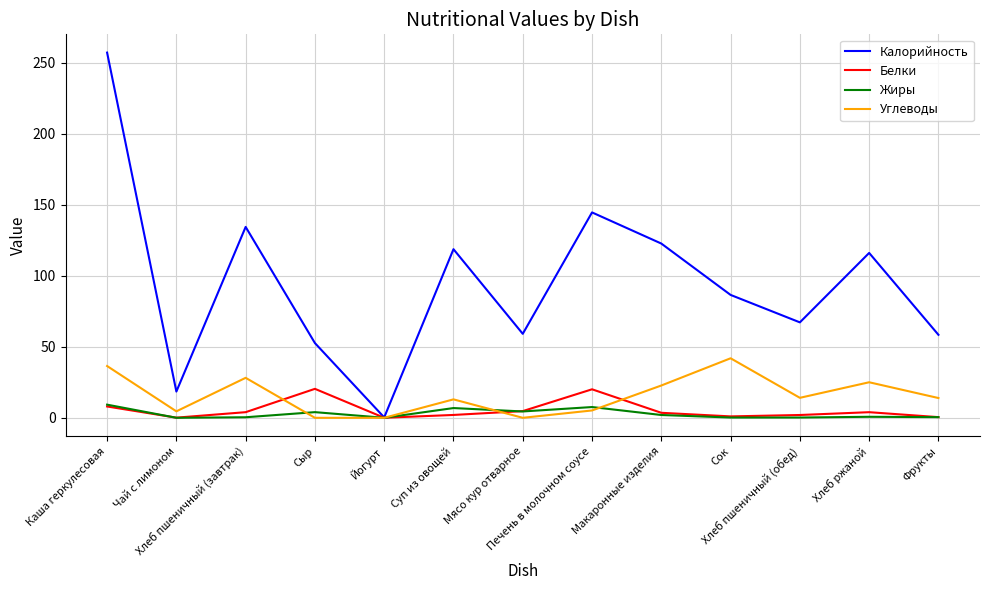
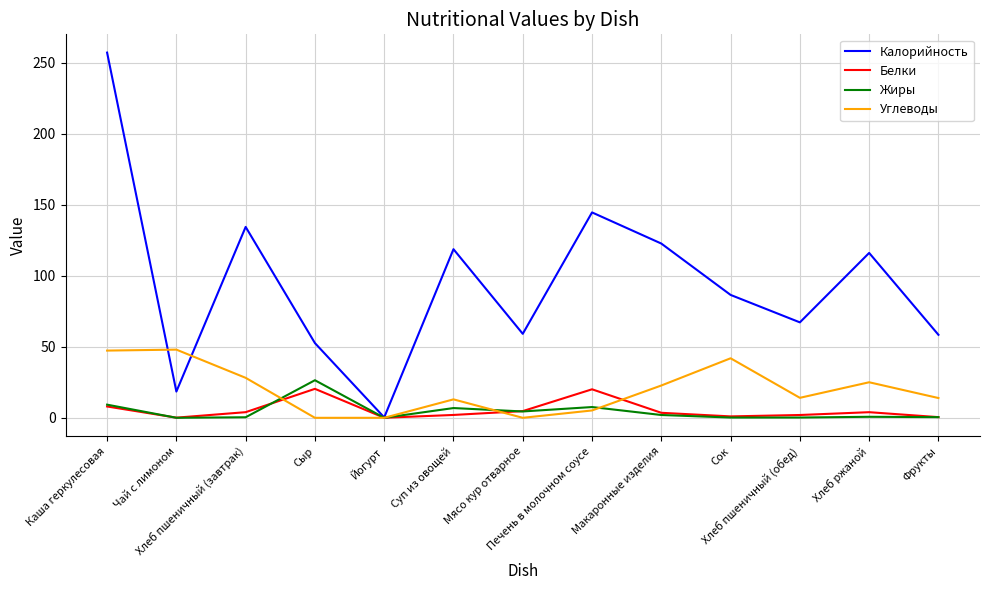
Углеводы, Каша геркулесовая: 36 -> 47
Углеводы, Чай с лимоном: 5 -> 48
Жиры, Сыр: 4 -> 26
